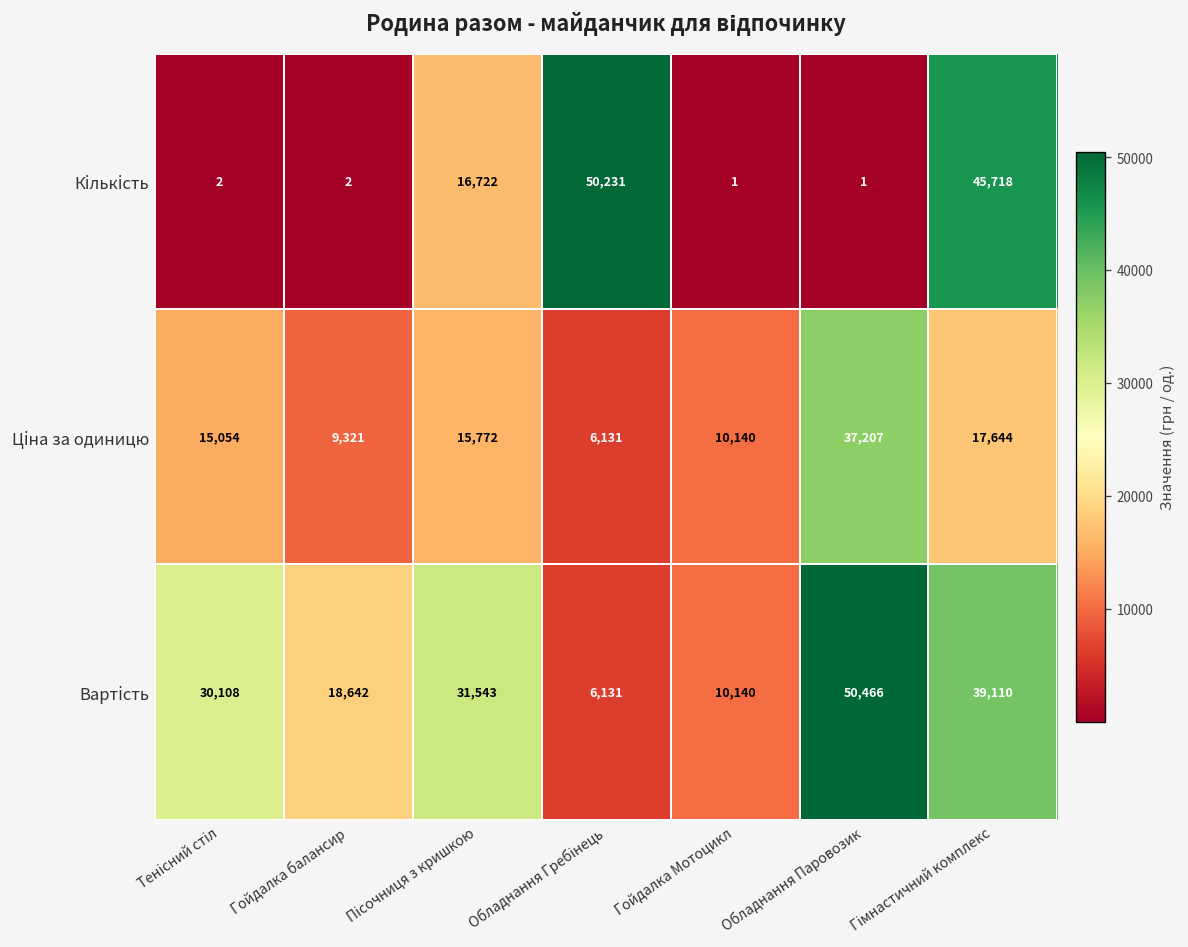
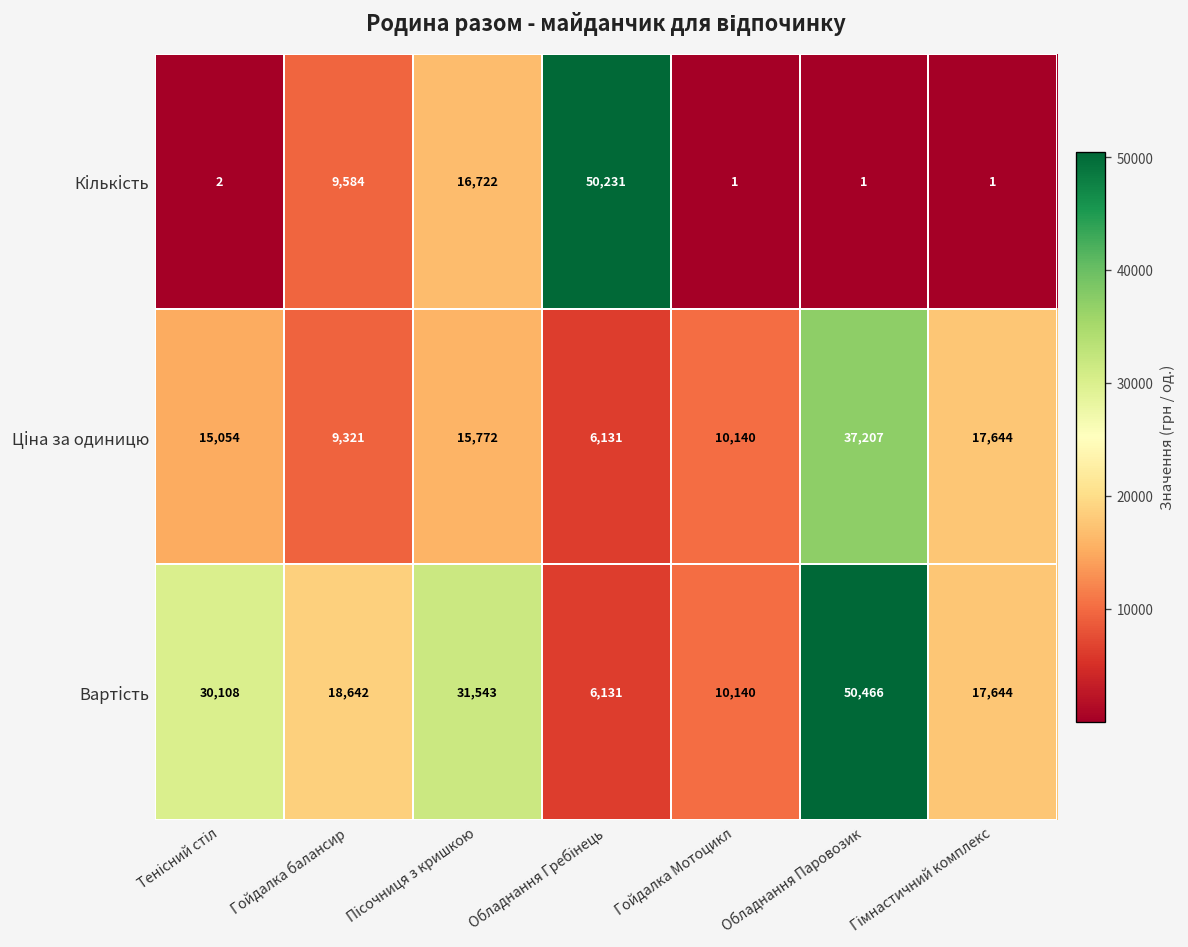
Кількість, Гойдалка балансир: 2 -> 9,584
Кількість, Гімнастичний комплекс: 45,718 -> 1
Вартість, Гімнастичний комплекс: 39,110 -> 17,644
